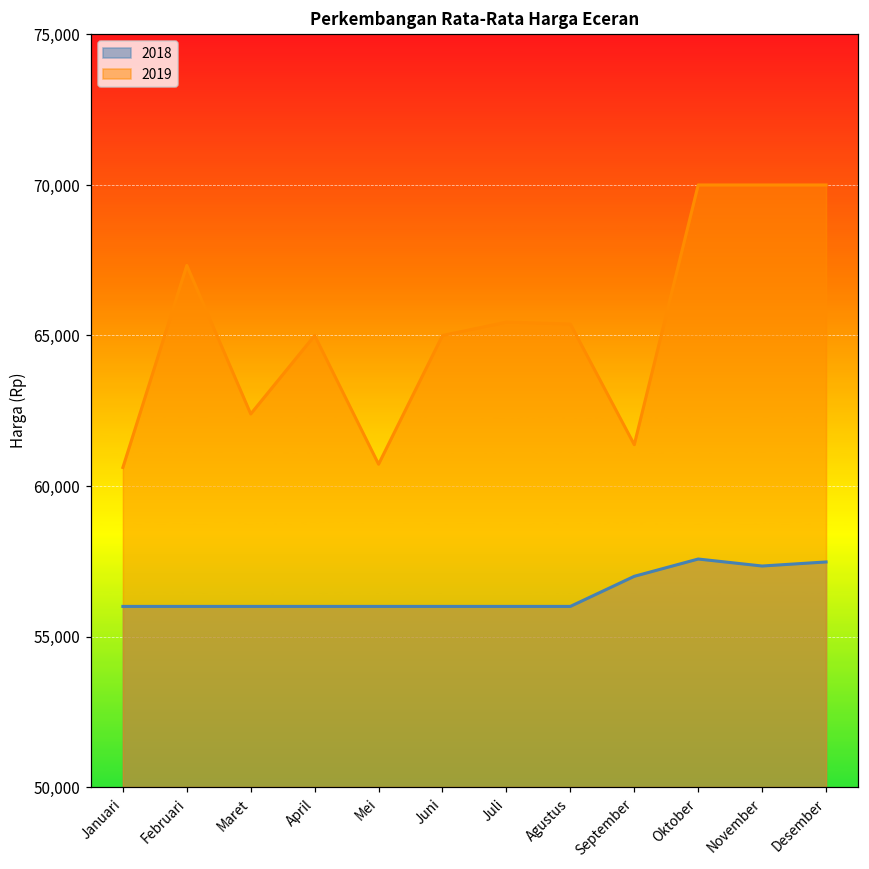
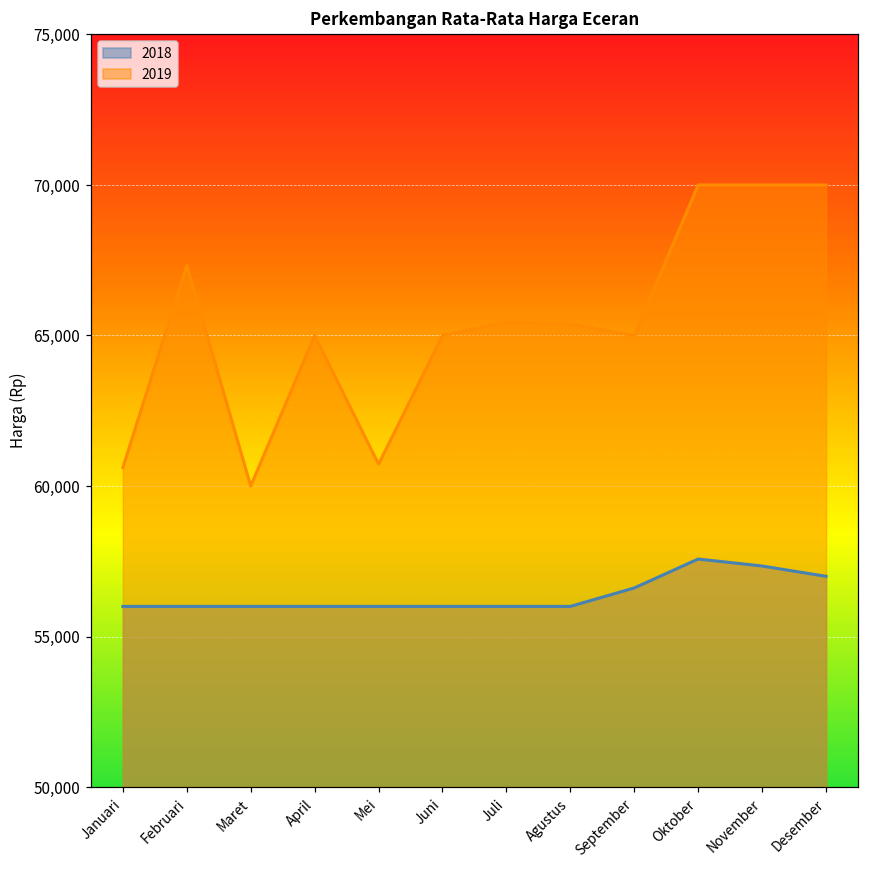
2019, Maret: 62,400 -> 60,000
2018, September: 57,000 -> 56,600
2019, September: 61,400 -> 65,000
2018, Desember: 57,500 -> 57,000
